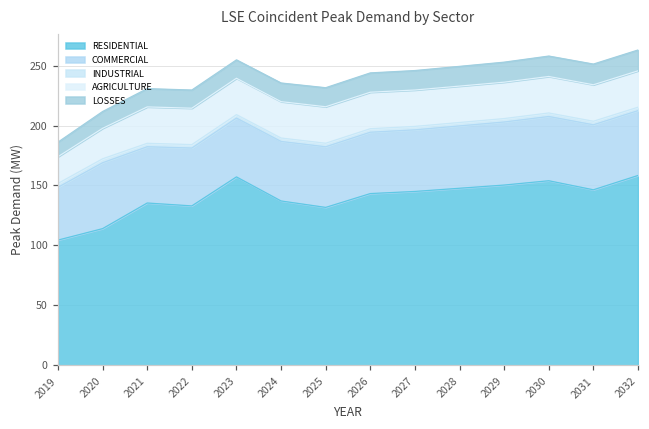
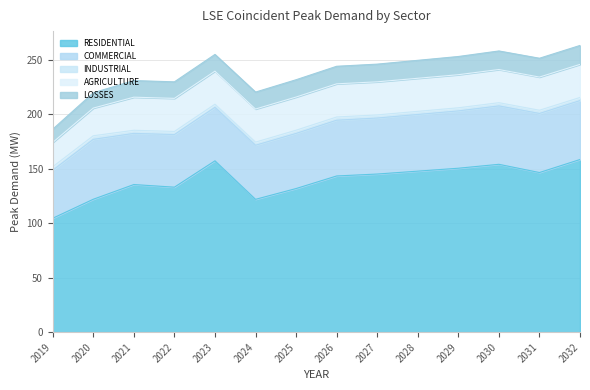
RESIDENTIAL, 2020: 114 -> 122
RESIDENTIAL, 2024: 137 -> 122
